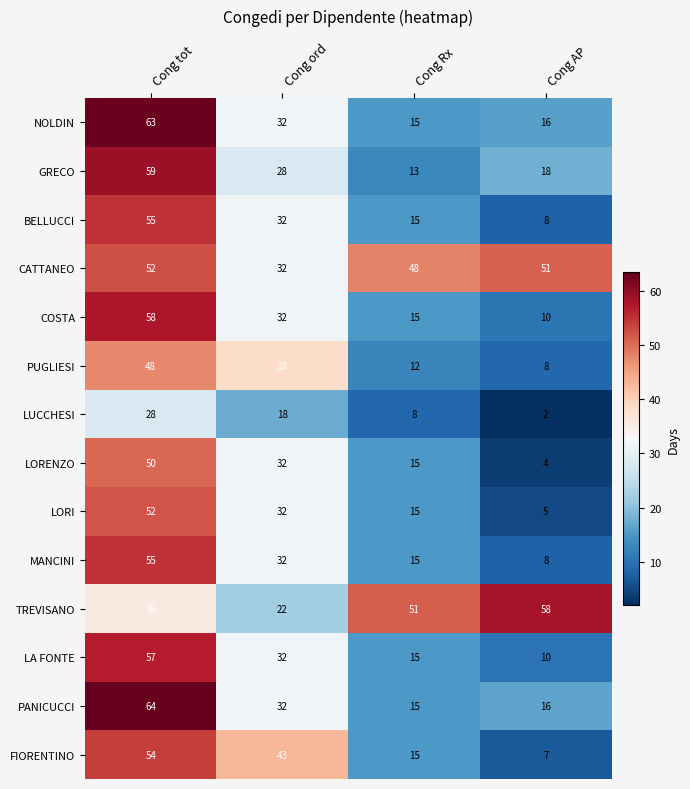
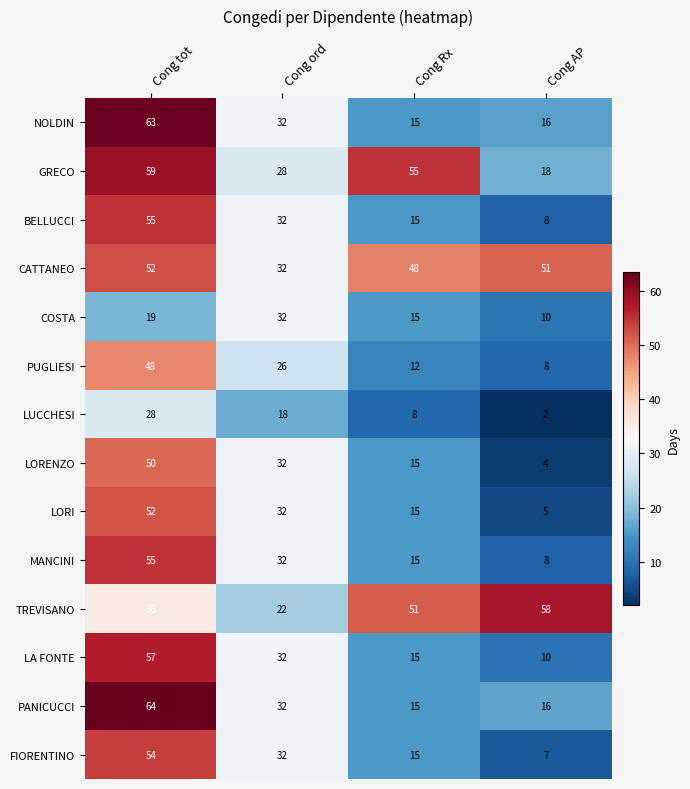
GRECO, Cong Rx: 13 -> 55
COSTA, Cong tot: 58 -> 19
PUGLIESI, Cong ord: 38 -> 26
FIORENTINO, Cong ord: 43 -> 32
